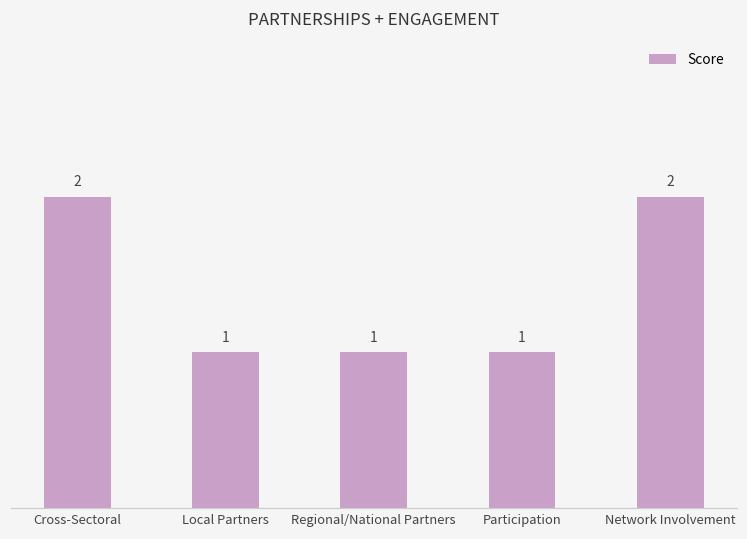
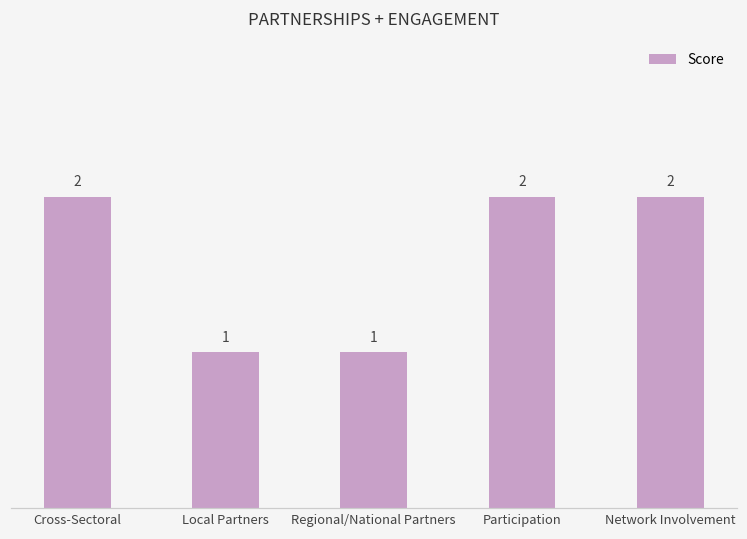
Participation: 1 -> 2
